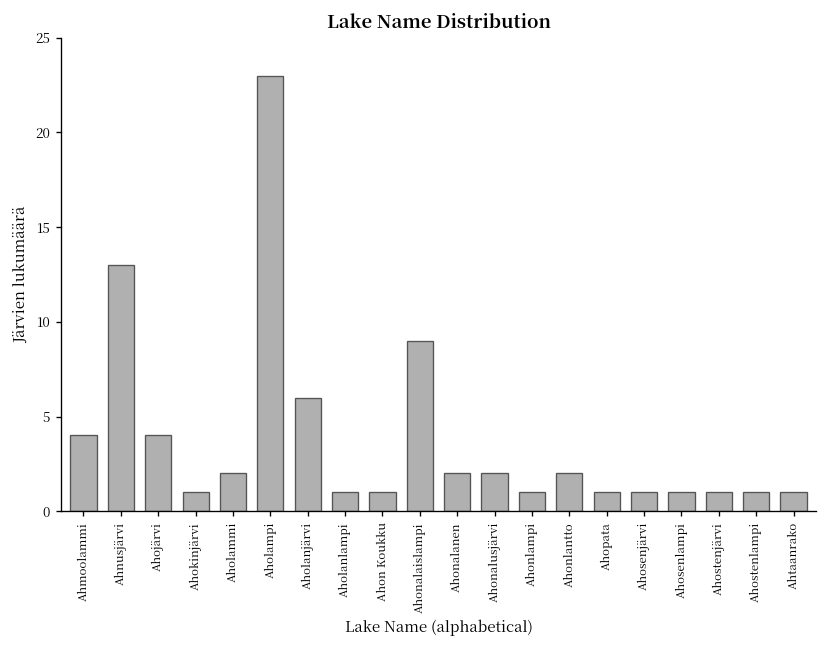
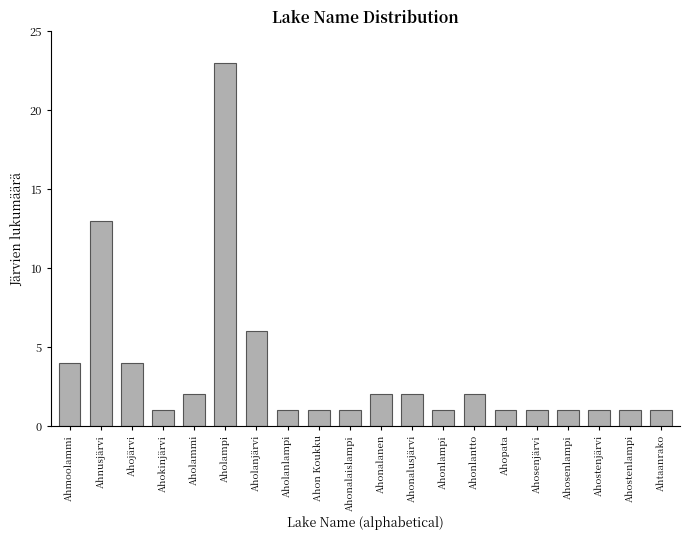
Ahonalaislampi: 9 -> 1
